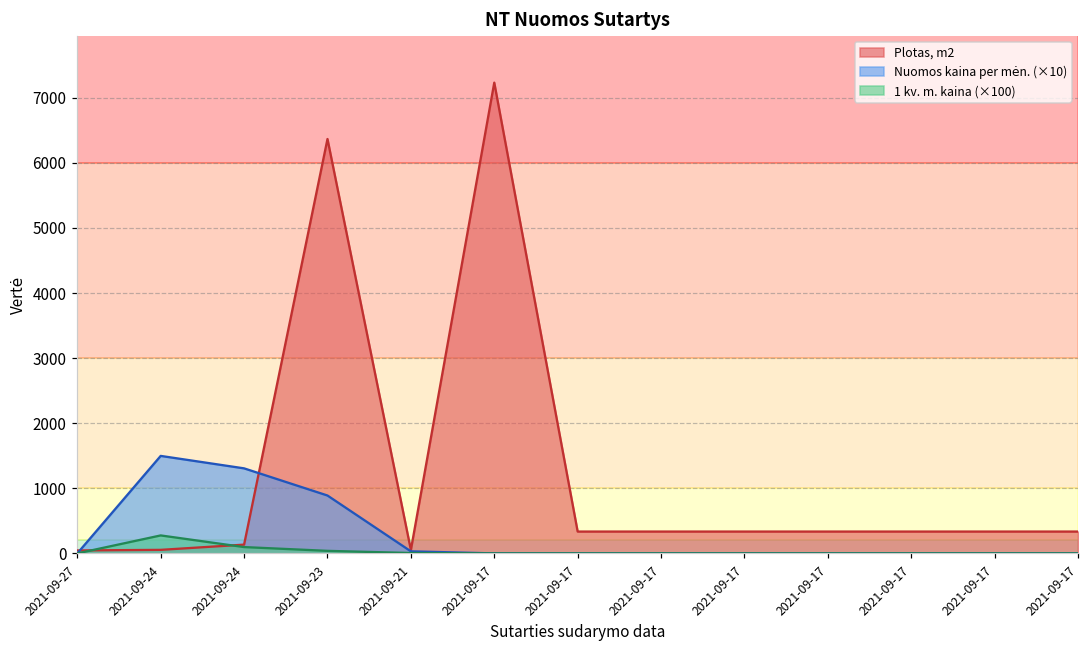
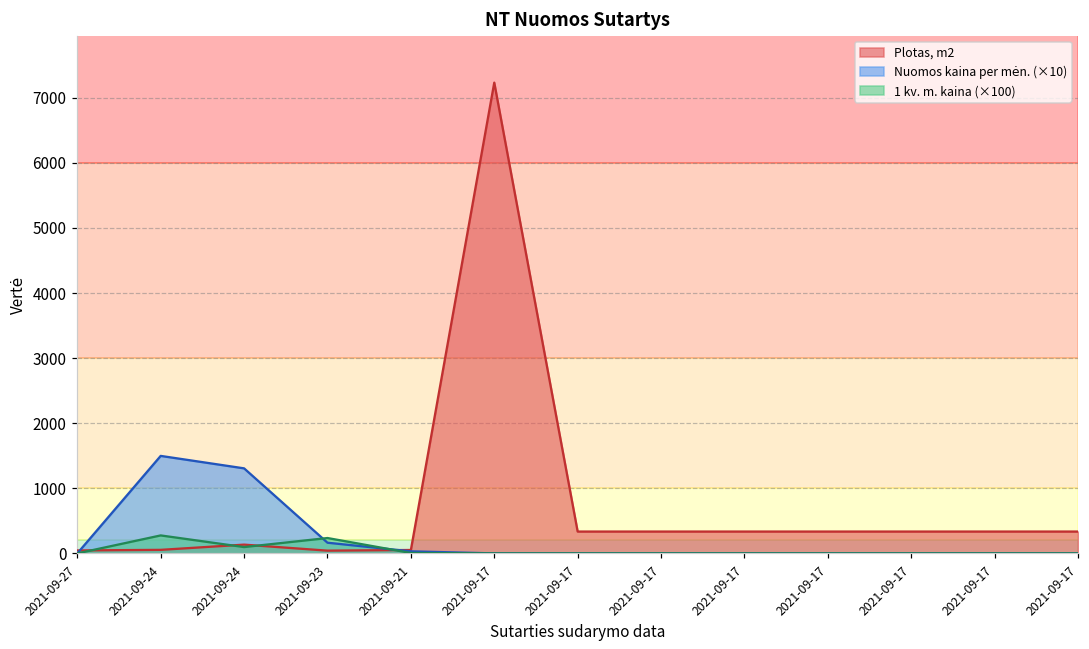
Plotas, m2, 2021-09-23: 6400 -> 0
Nuomos kaina per mėn. (×10), 2021-09-23: 900 -> 200
1 kv. m. kaina (×100), 2021-09-23: 0 -> 200
